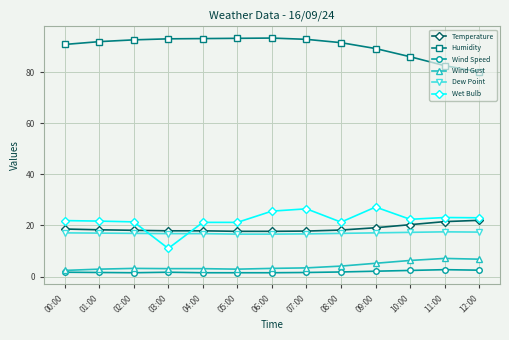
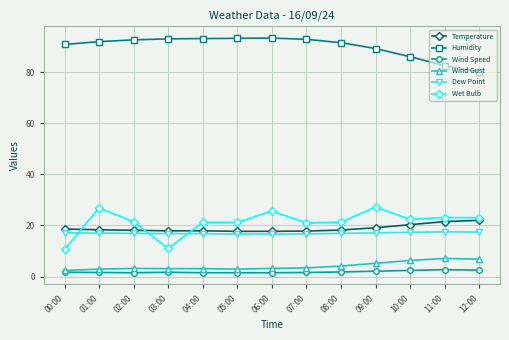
Wet Bulb, 00:00: 22 -> 11
Wet Bulb, 01:00: 22 -> 27
Wet Bulb, 07:00: 27 -> 21
